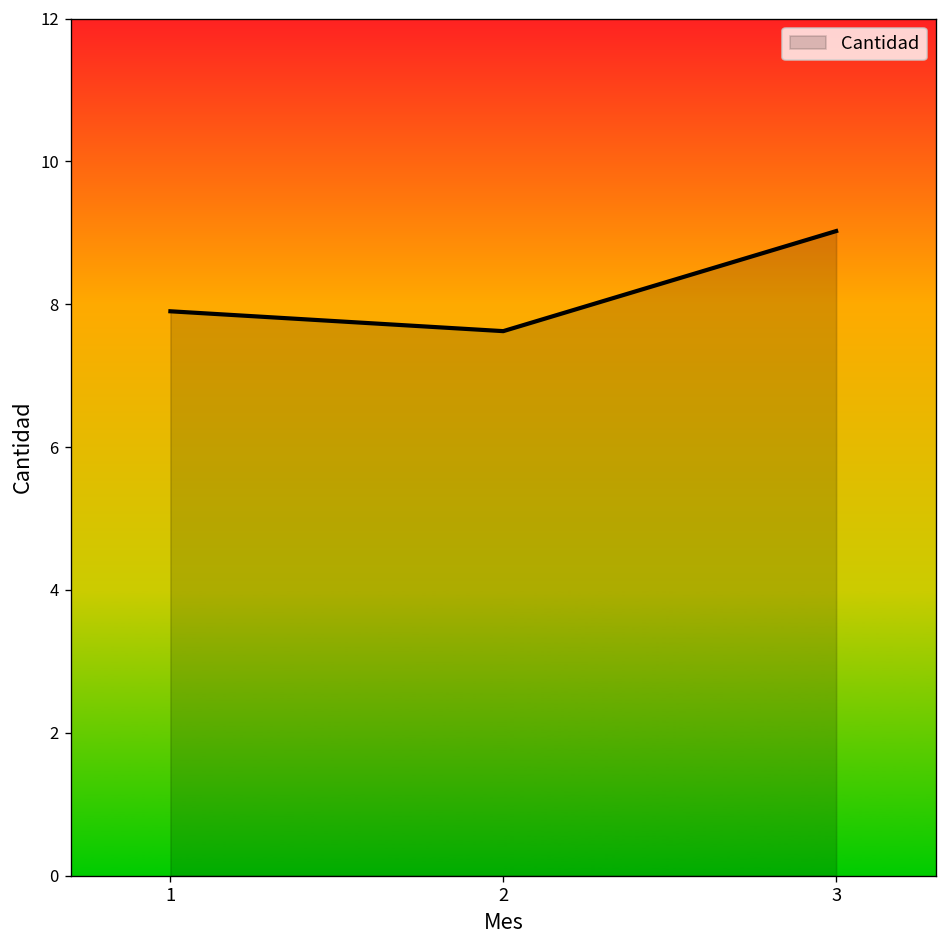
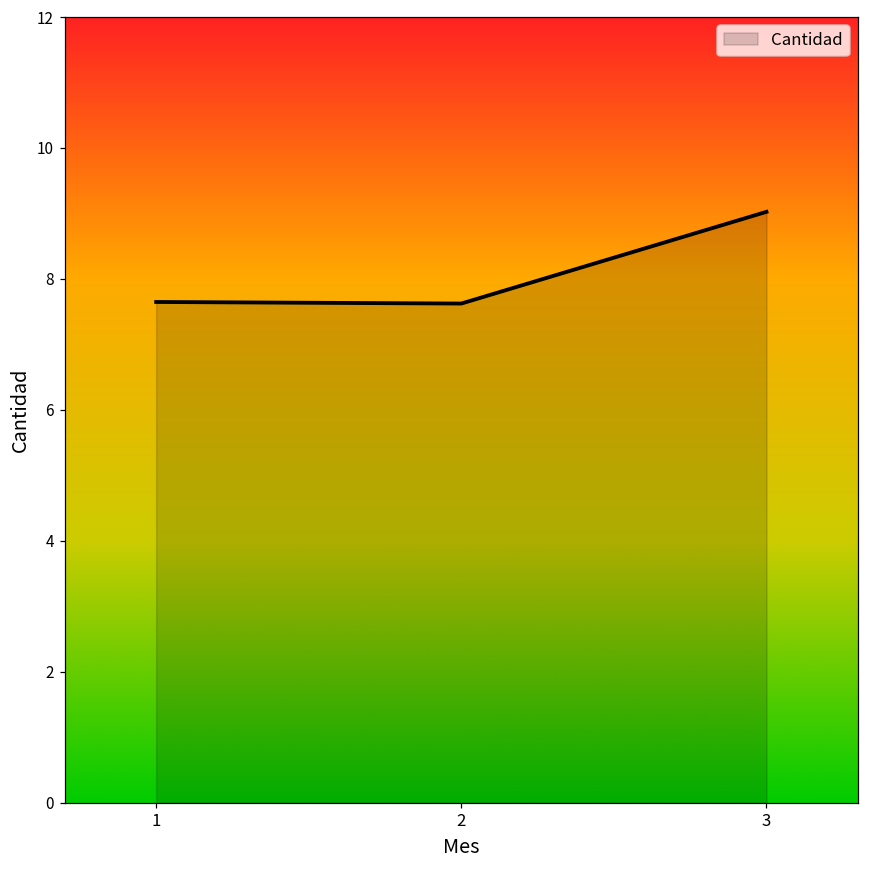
1: 7.9 -> 7.6
